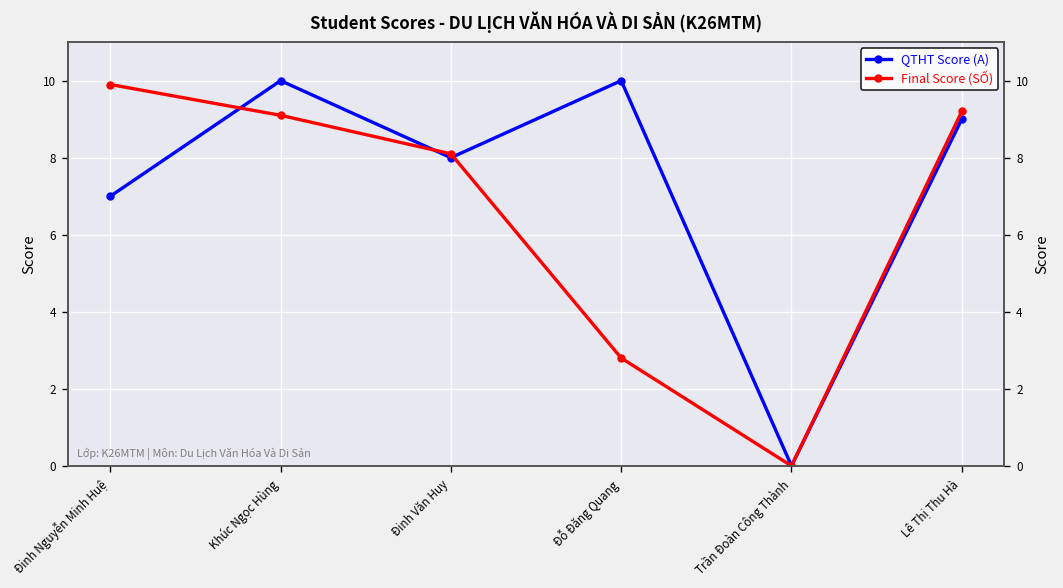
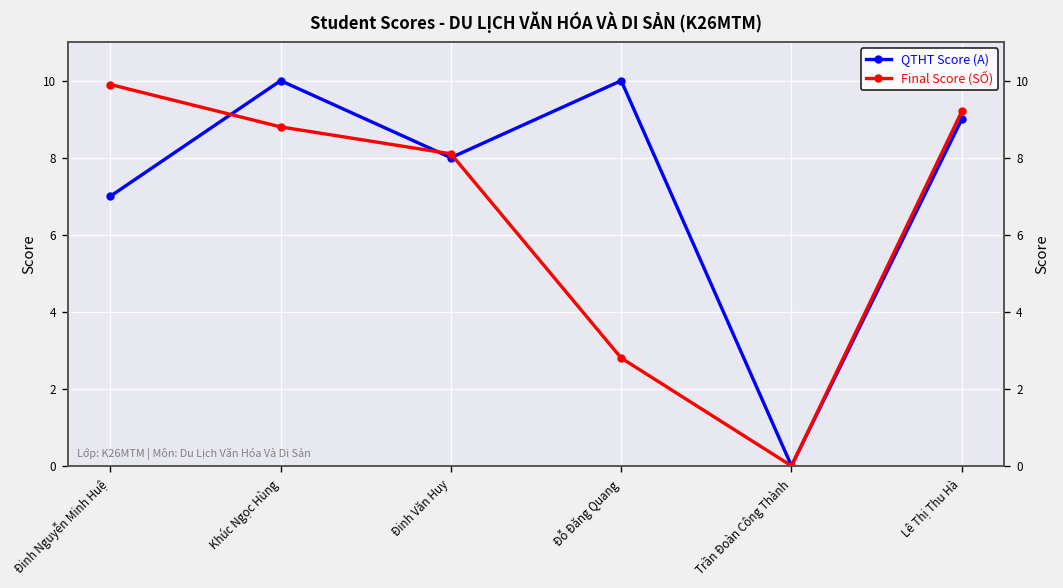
Final Score (SỐ), Khúc Ngọc Hùng: 9.1 -> 8.8
